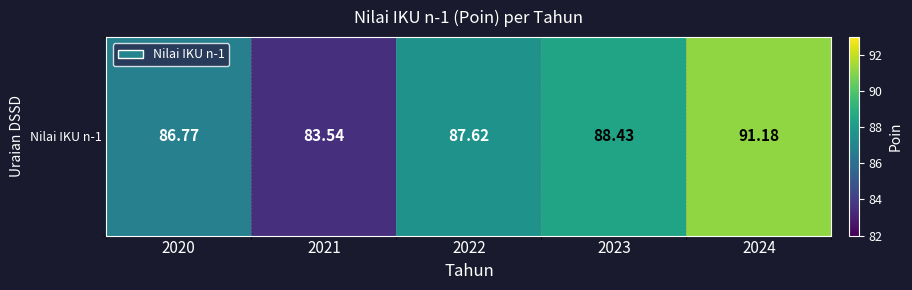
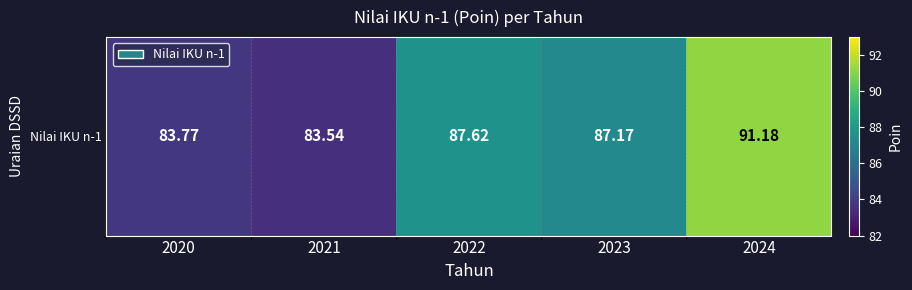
Nilai IKU n-1, 2020: 86.77 -> 83.77
Nilai IKU n-1, 2023: 88.43 -> 87.17
